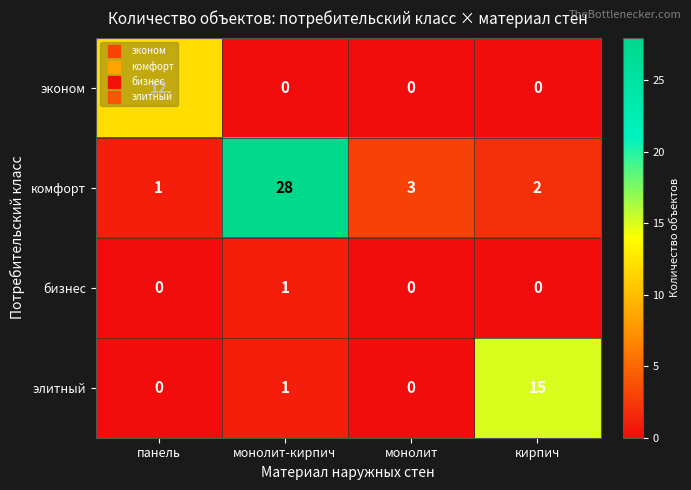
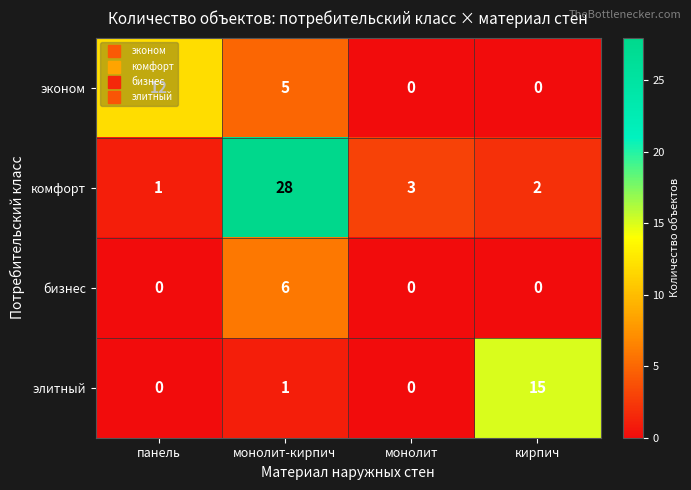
эконом, монолит-кирпич: 0 -> 5
бизнес, монолит-кирпич: 1 -> 6
